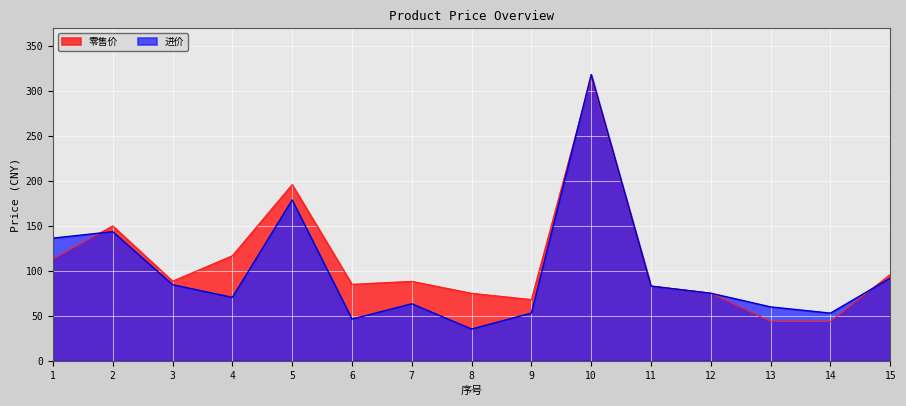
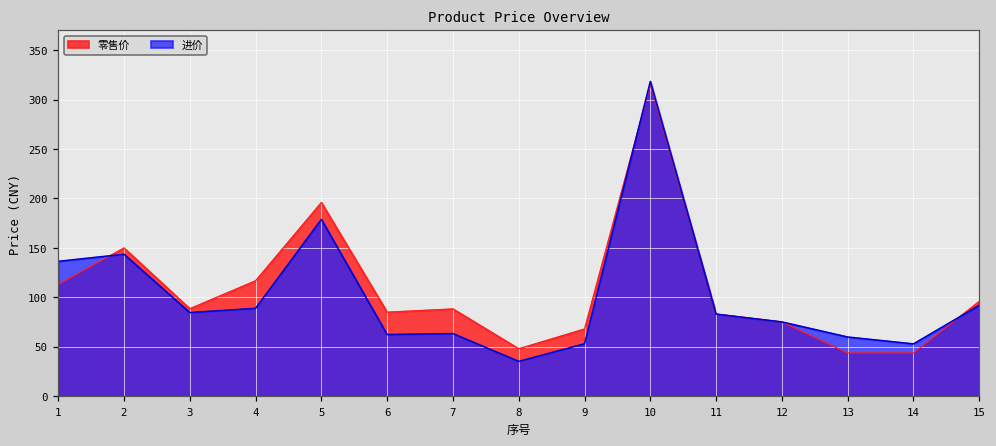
进价, 4: 70 -> 90
进价, 6: 50 -> 60
零售价, 8: 80 -> 50
